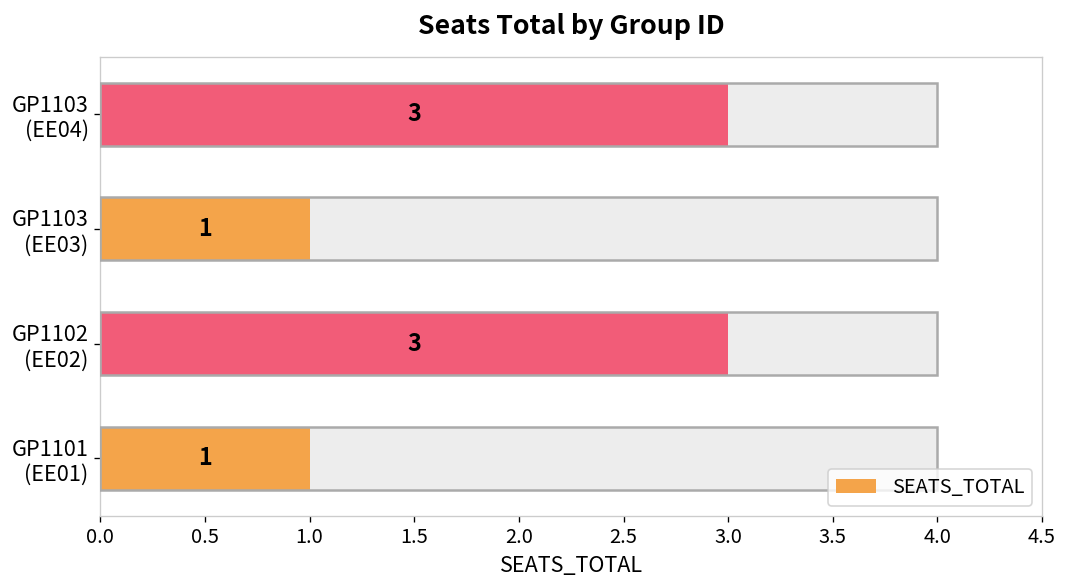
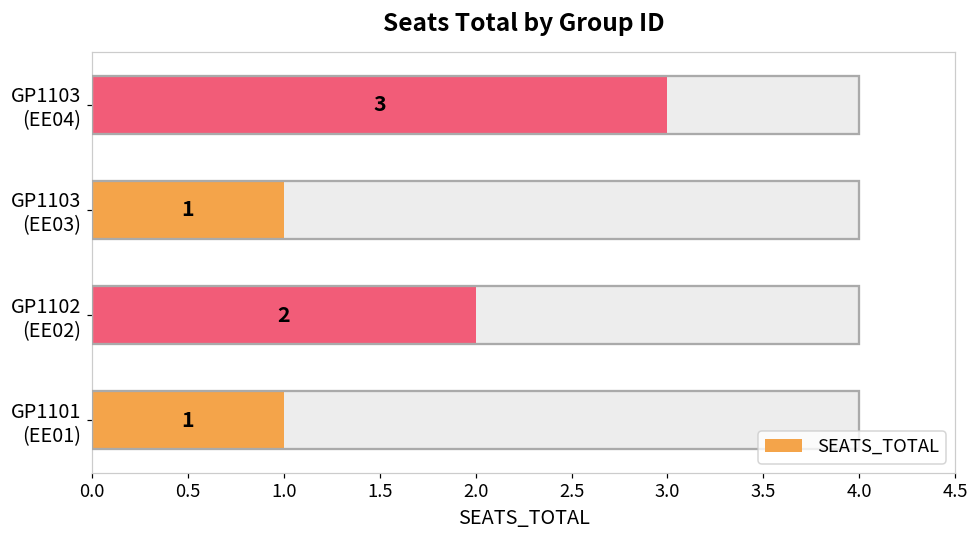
SEATS_TOTAL, GP1102 (EE02): 3 -> 2
